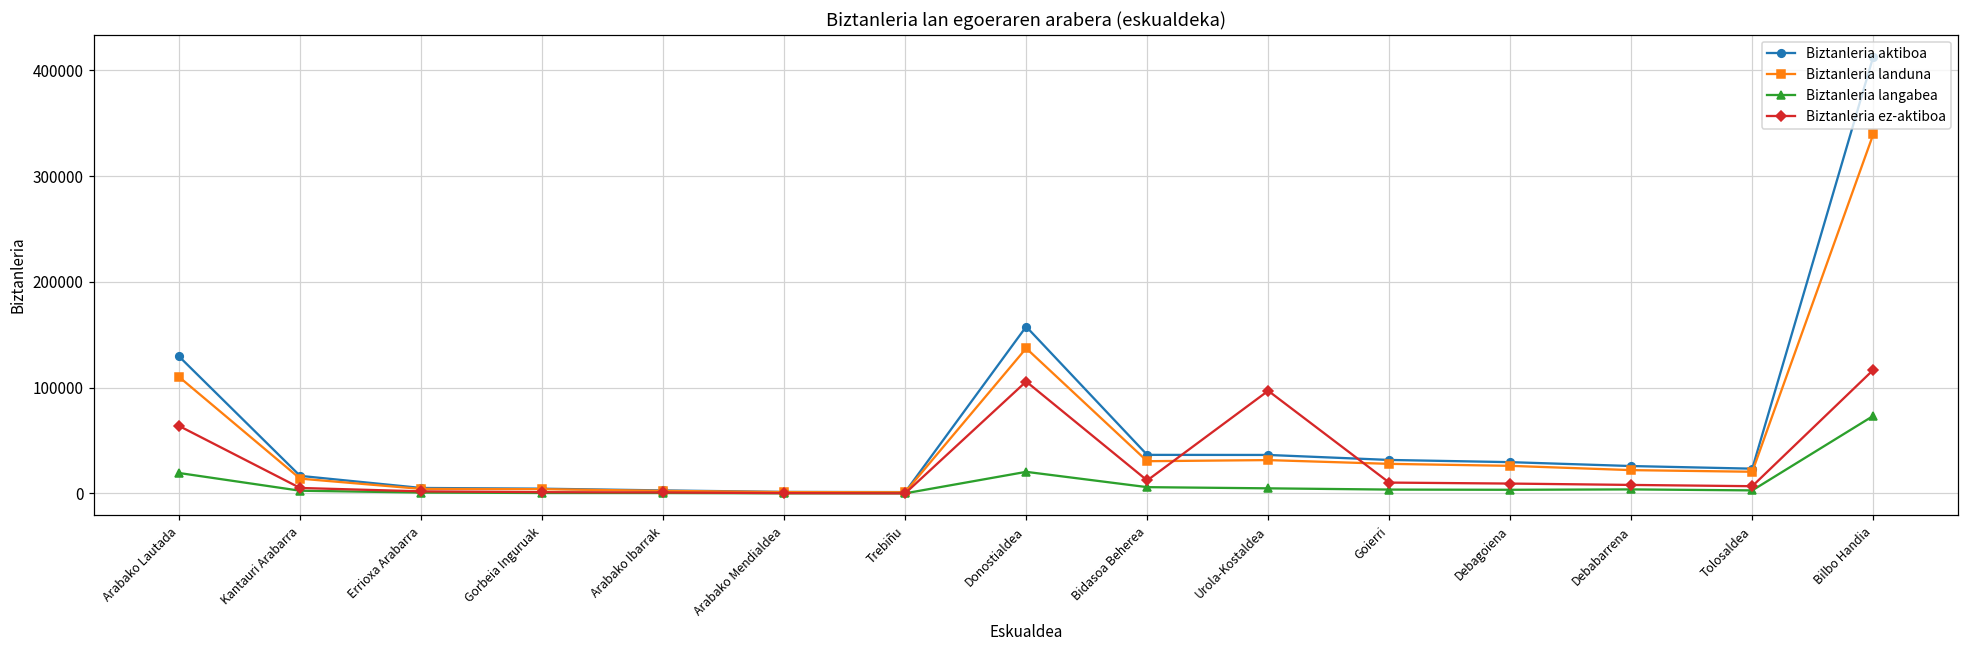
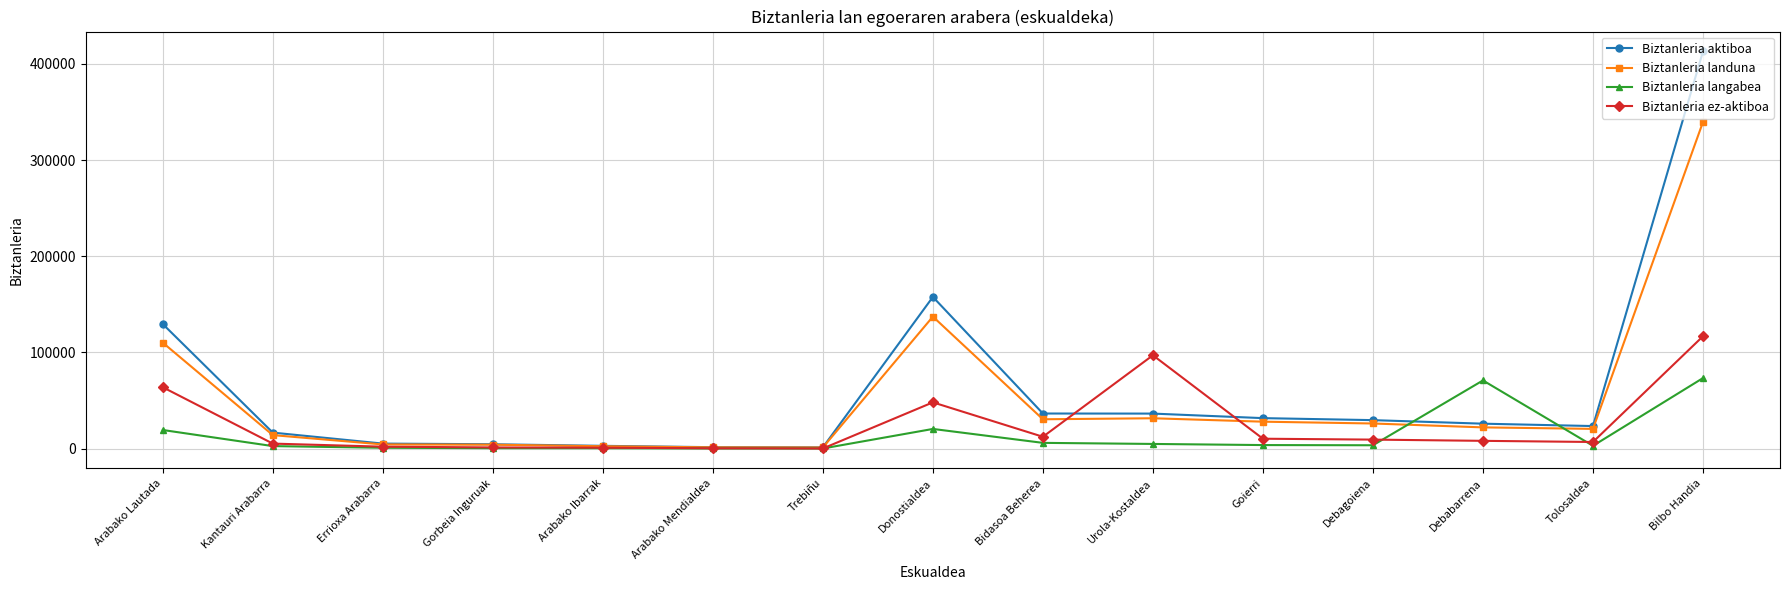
Biztanleria ez-aktiboa, Donostialdea: 110000 -> 50000
Biztanleria langabea, Debabarrena: 0 -> 70000
